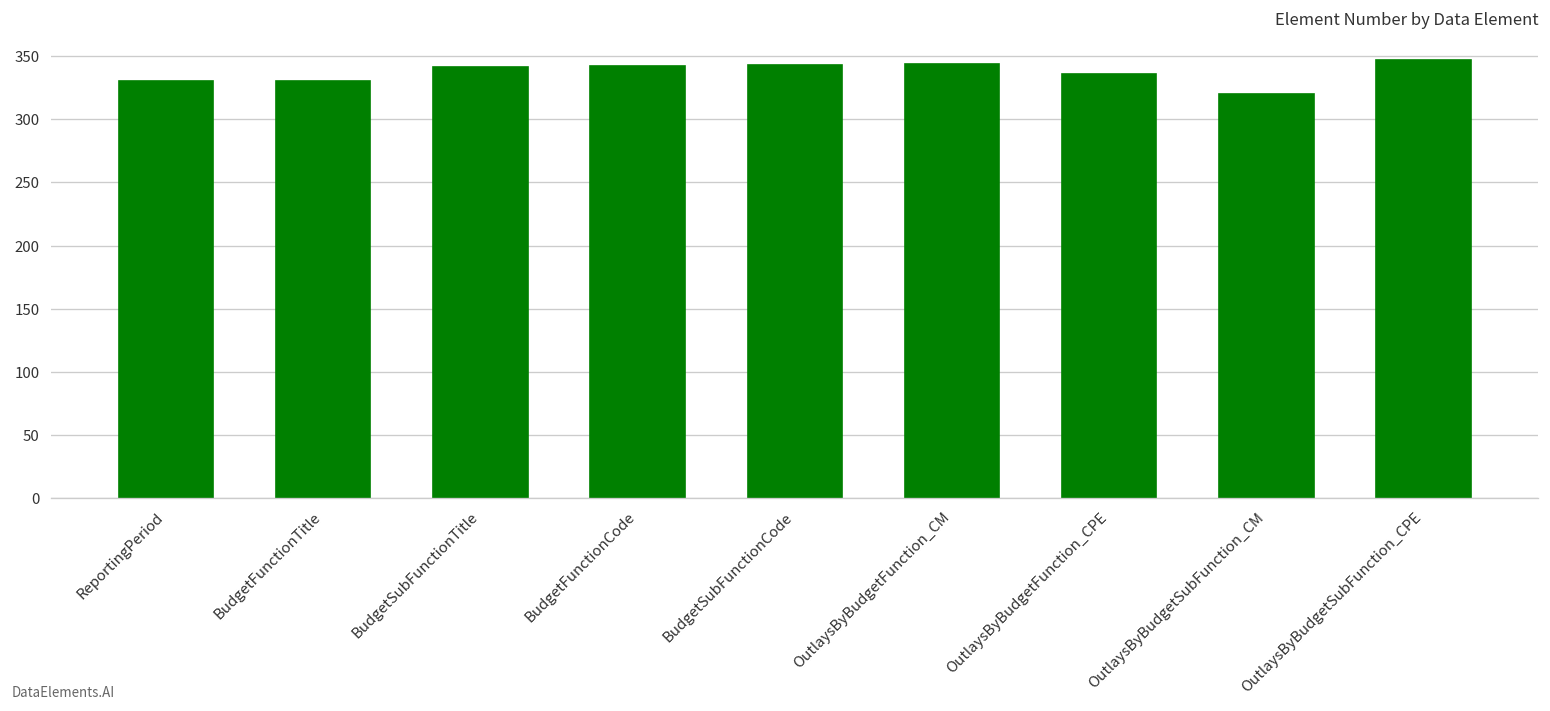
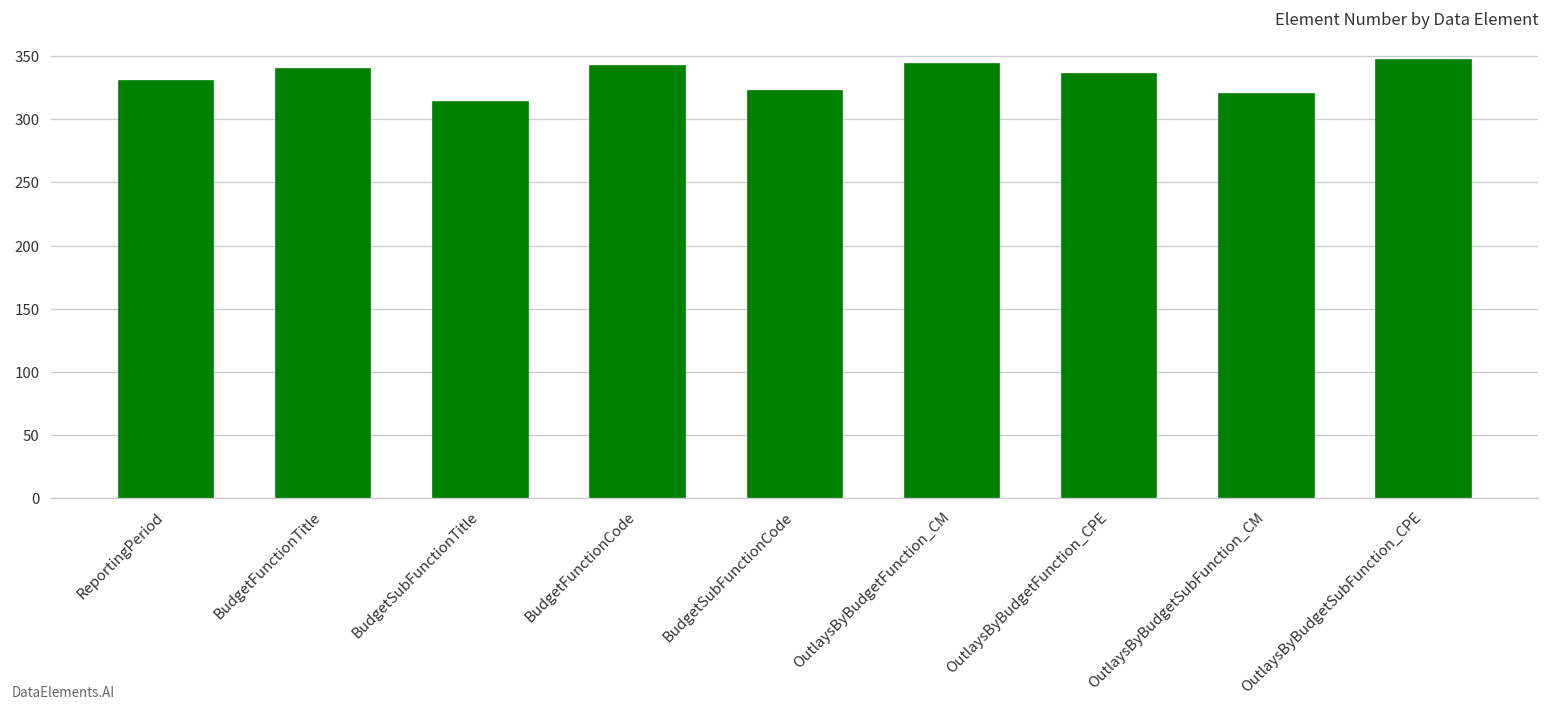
BudgetFunctionTitle: 330 -> 340
BudgetSubFunctionTitle: 341 -> 314
BudgetSubFunctionCode: 343 -> 322
